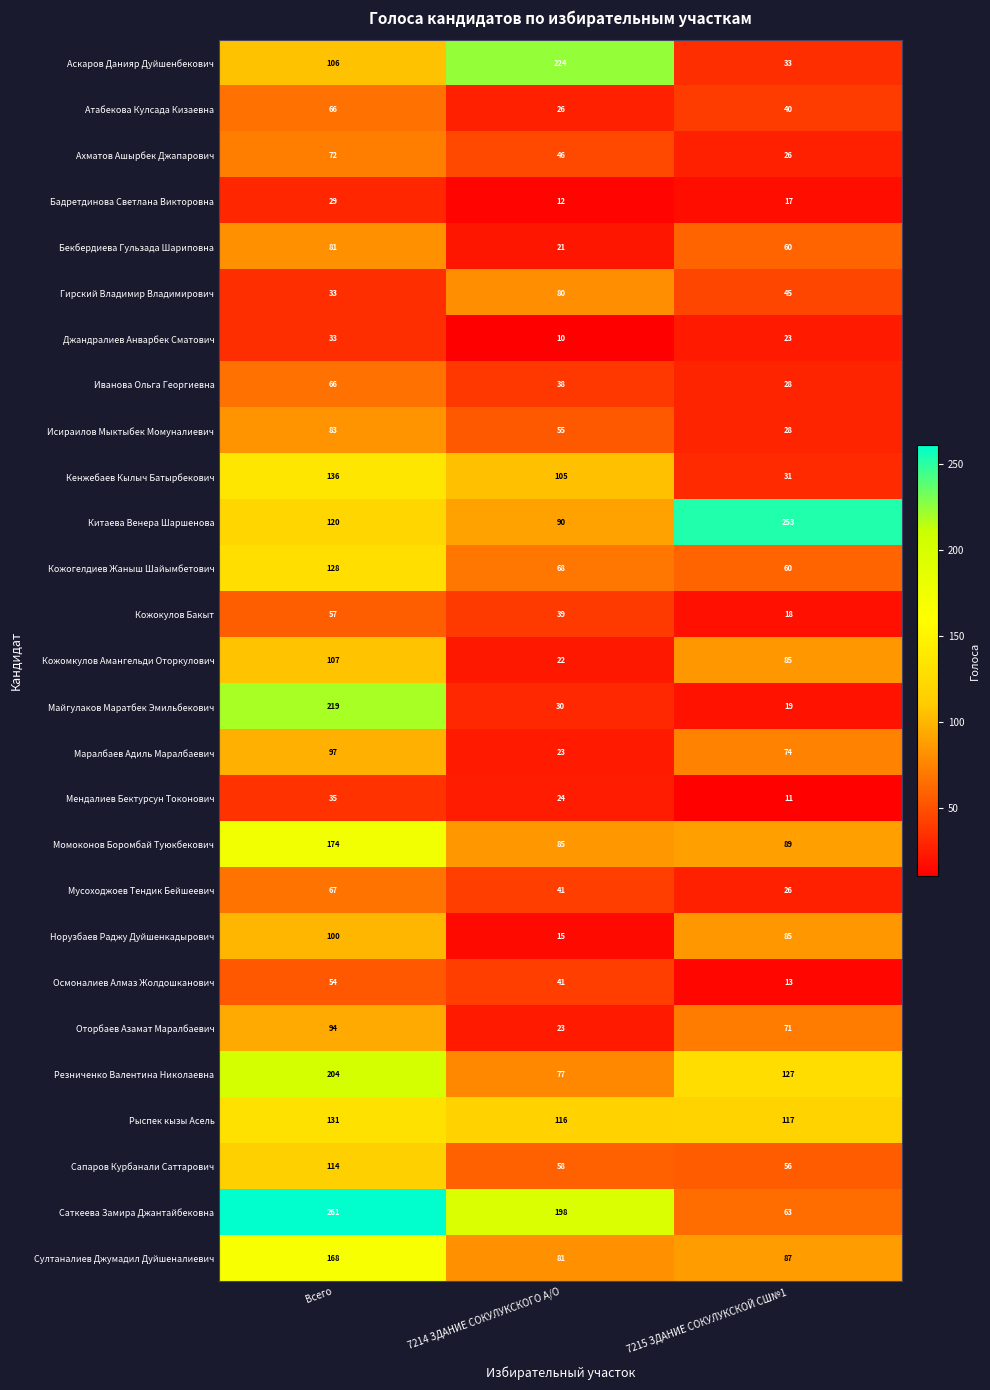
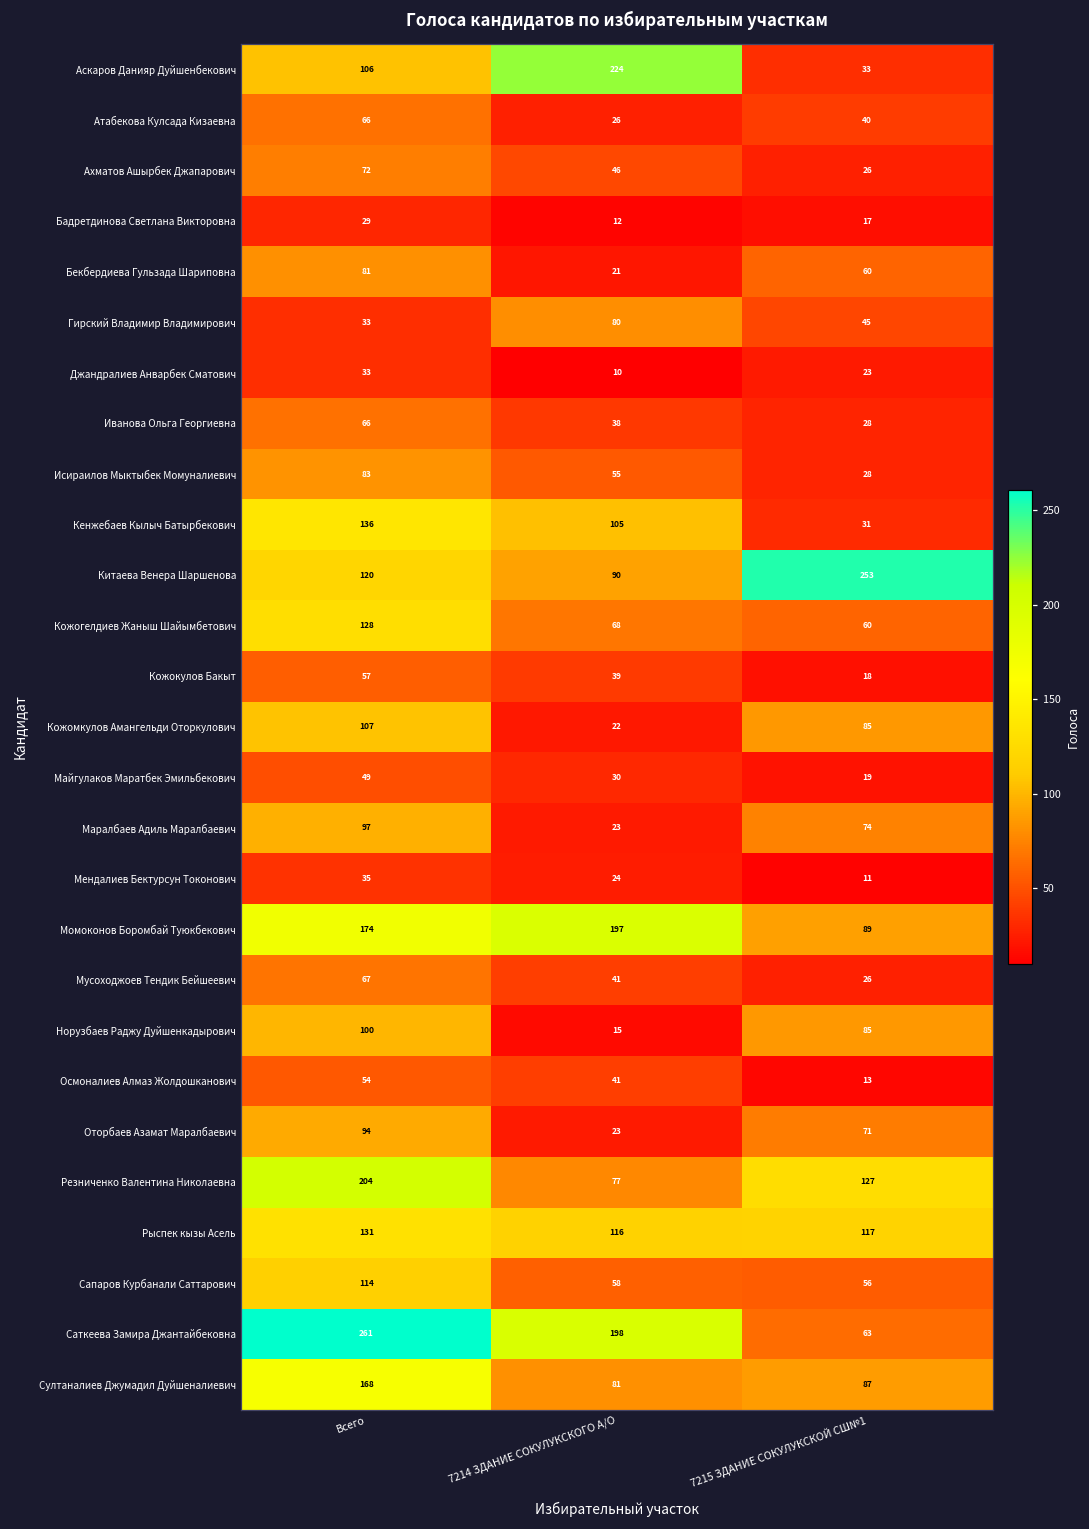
Майгулаков Маратбек Эмильбекович, Всего: 219 -> 49
Момоконов Боромбай Туюкбекович, 7214 ЗДАНИЕ СОКУЛУКСКОГО А/О: 85 -> 197
